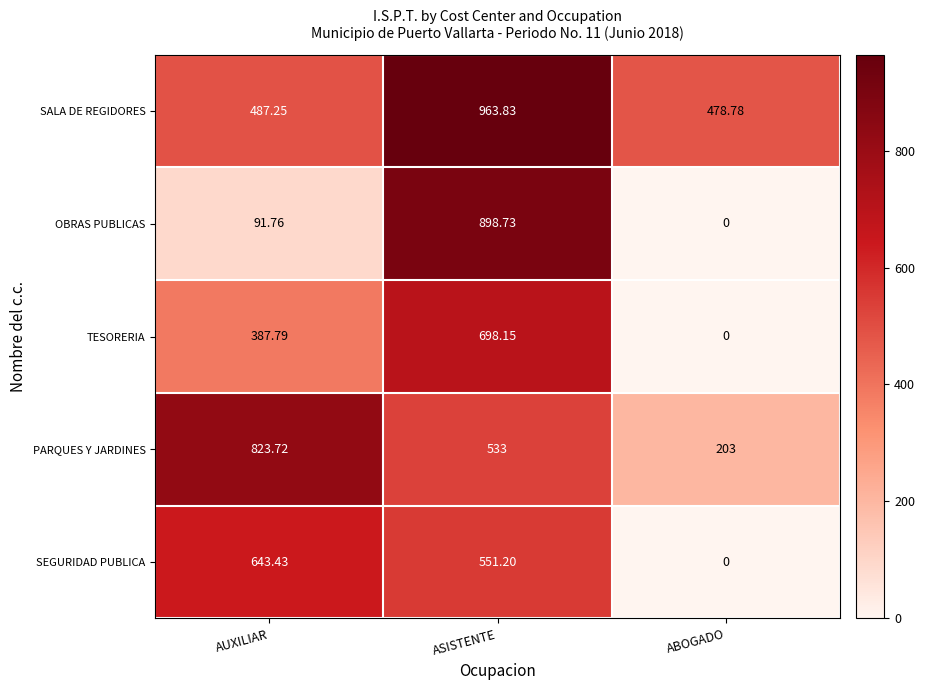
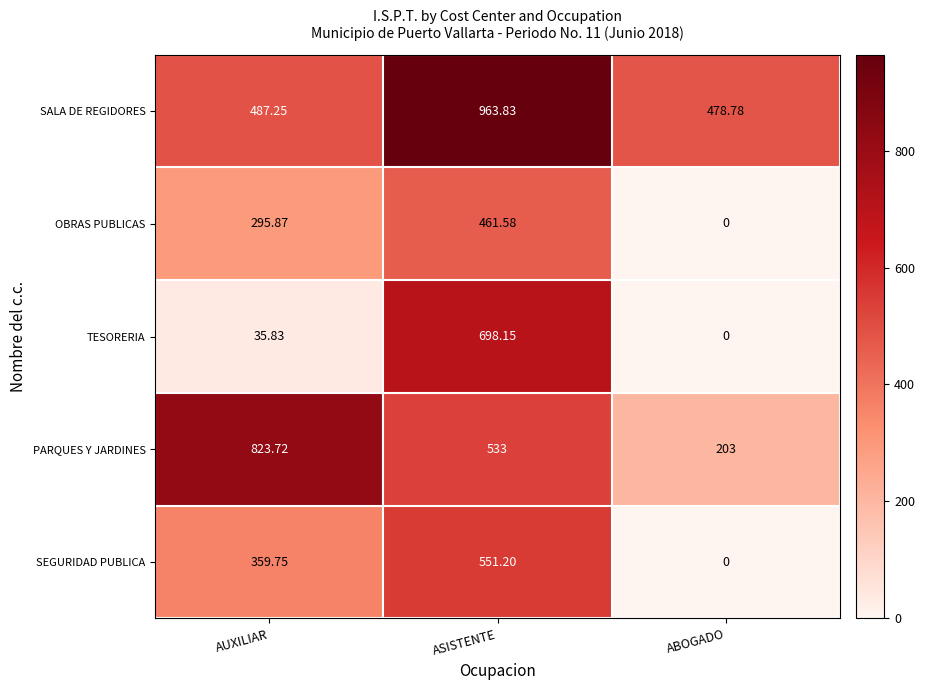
OBRAS PUBLICAS, AUXILIAR: 91.76 -> 295.87
OBRAS PUBLICAS, ASISTENTE: 898.73 -> 461.58
TESORERIA, AUXILIAR: 387.79 -> 35.83
SEGURIDAD PUBLICA, AUXILIAR: 643.43 -> 359.75
